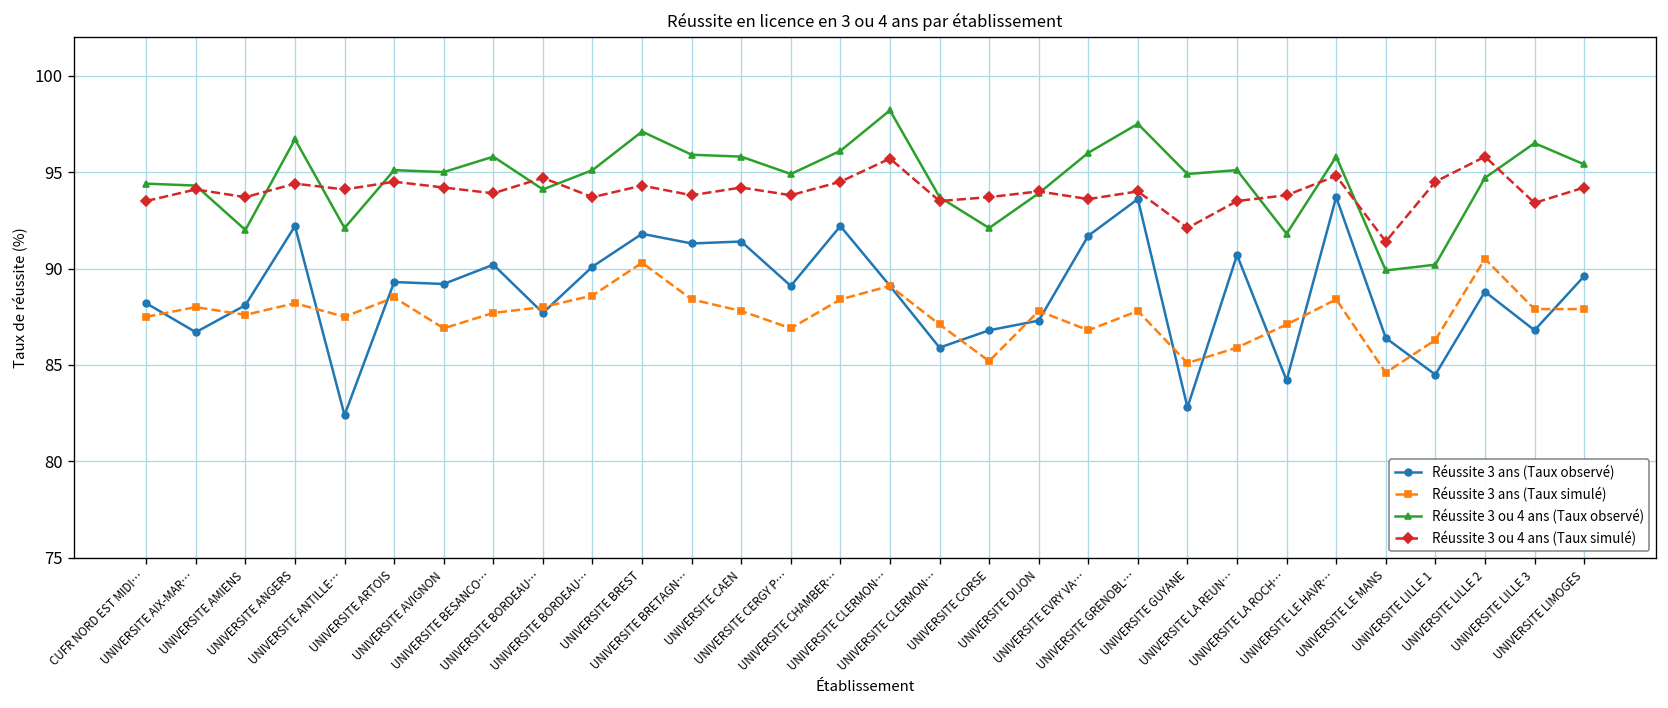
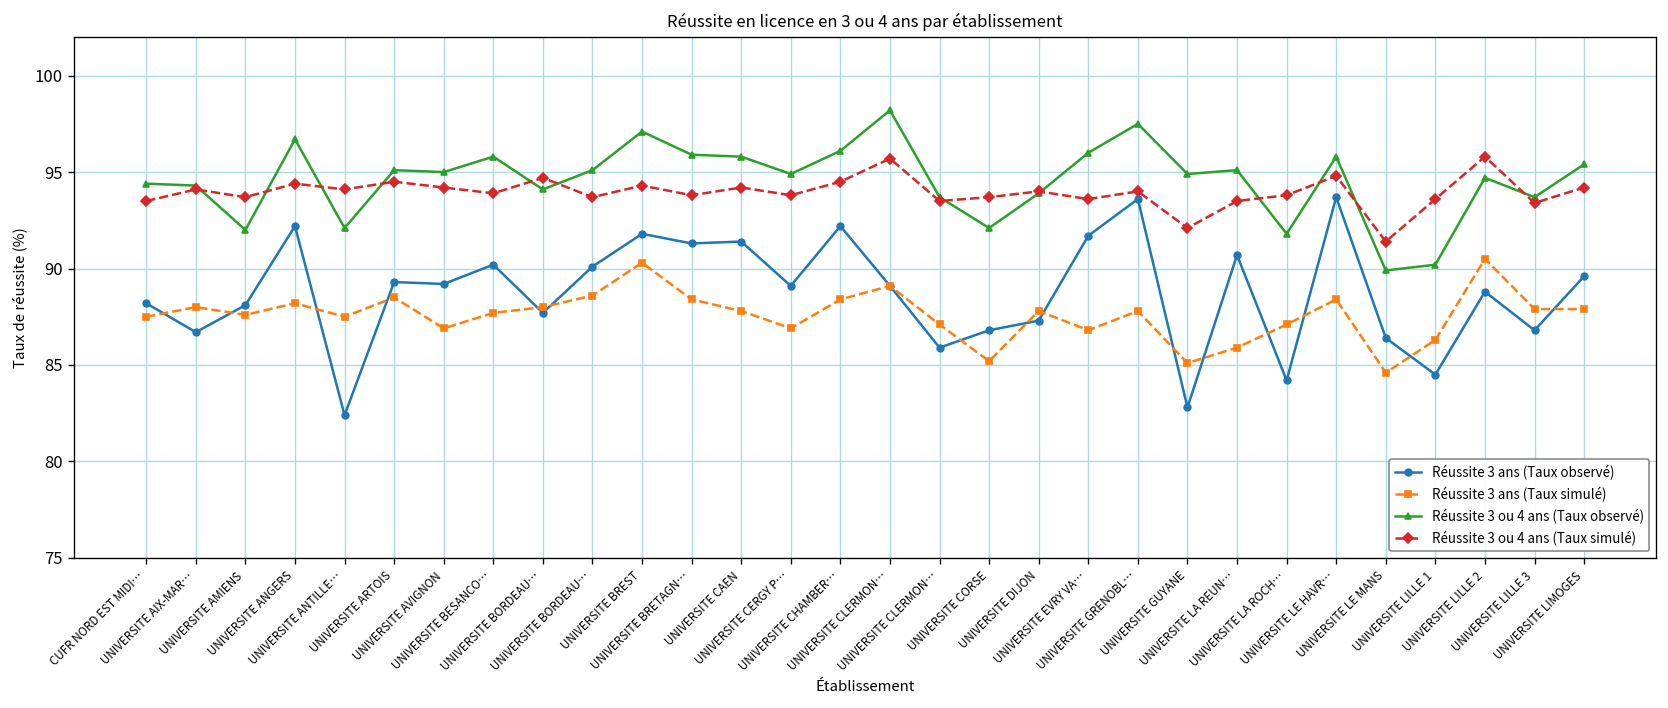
Réussite 3 ou 4 ans (Taux simulé), UNIVERSITE LILLE 1: 94.5 -> 93.6
Réussite 3 ou 4 ans (Taux observé), UNIVERSITE LILLE 3: 96.5 -> 93.7
